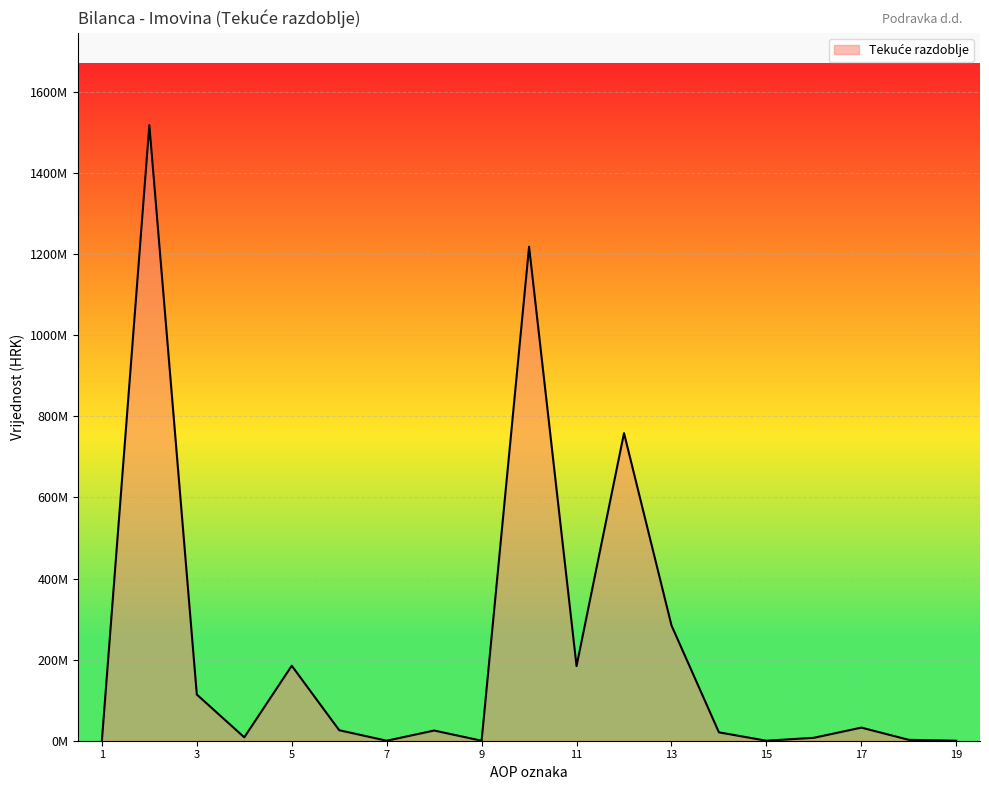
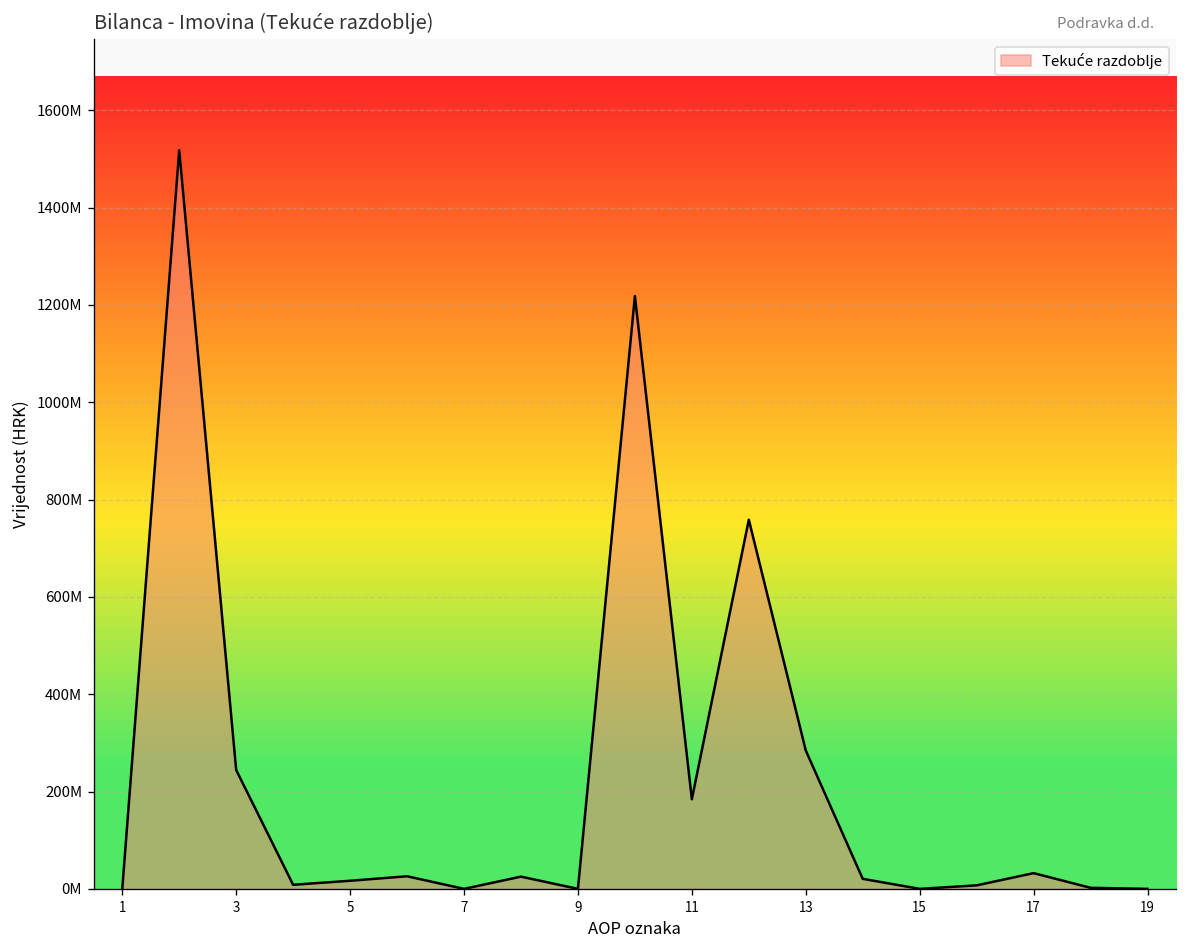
3: 110000000 -> 240000000
5: 180000000 -> 20000000
